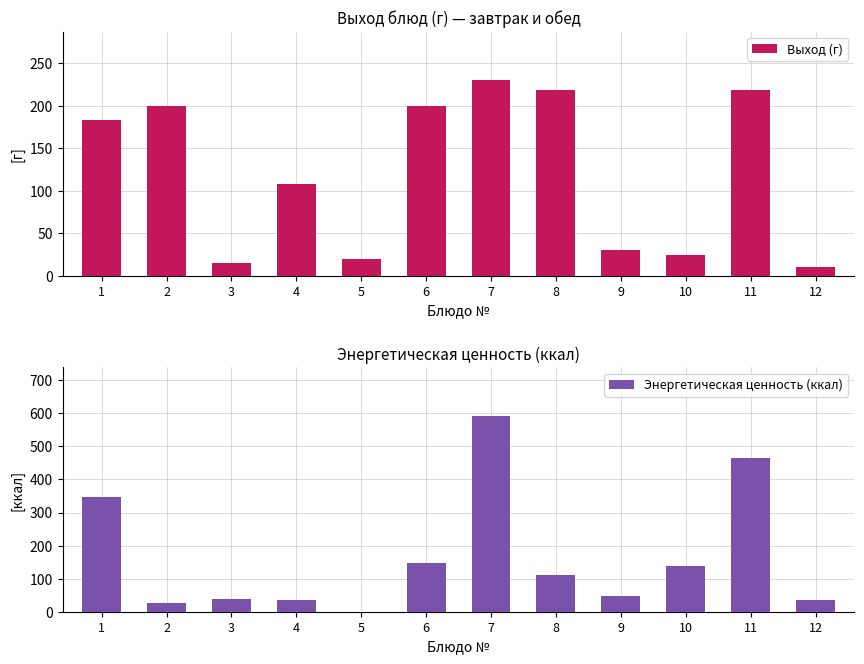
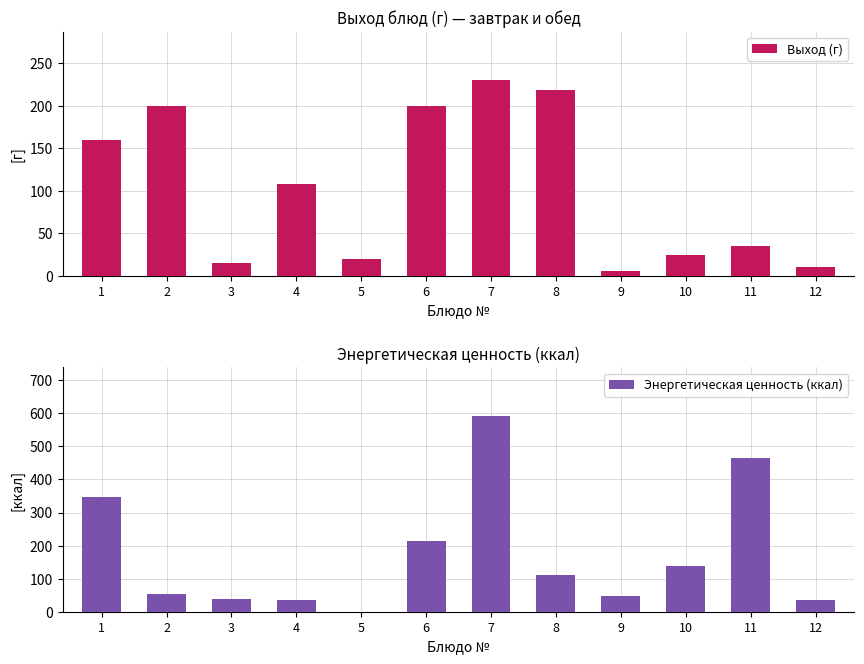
Выход блюд (г) — завтрак и обед, 1: 180 -> 160
Выход блюд (г) — завтрак и обед, 9: 30 -> 10
Выход блюд (г) — завтрак и обед, 11: 220 -> 40
Энергетическая ценность (ккал), 2: 30 -> 50
Энергетическая ценность (ккал), 6: 150 -> 210
